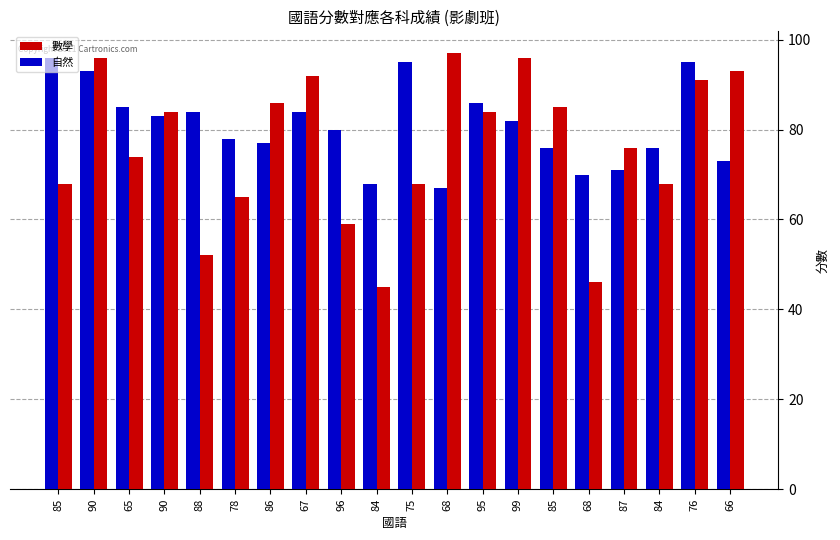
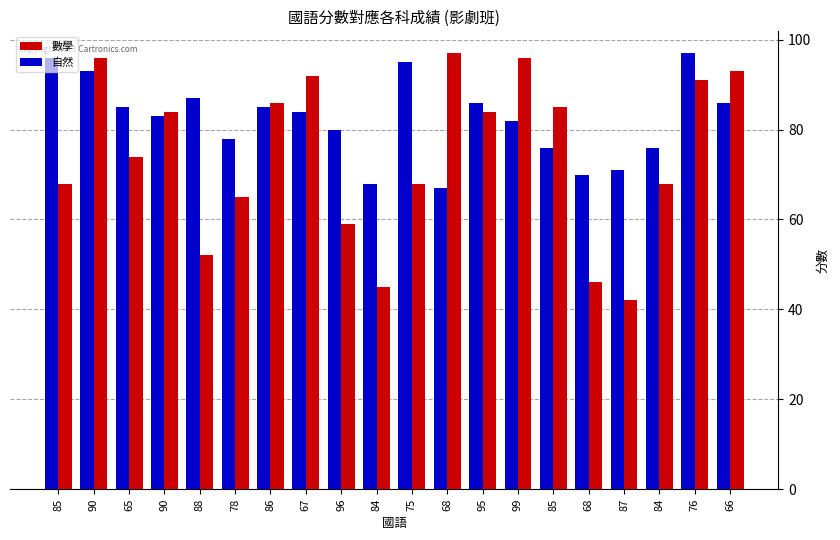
自然, 88: 84 -> 87
自然, 86: 77 -> 85
數學, 87: 76 -> 42
自然, 76: 95 -> 97
自然, 66: 73 -> 86
